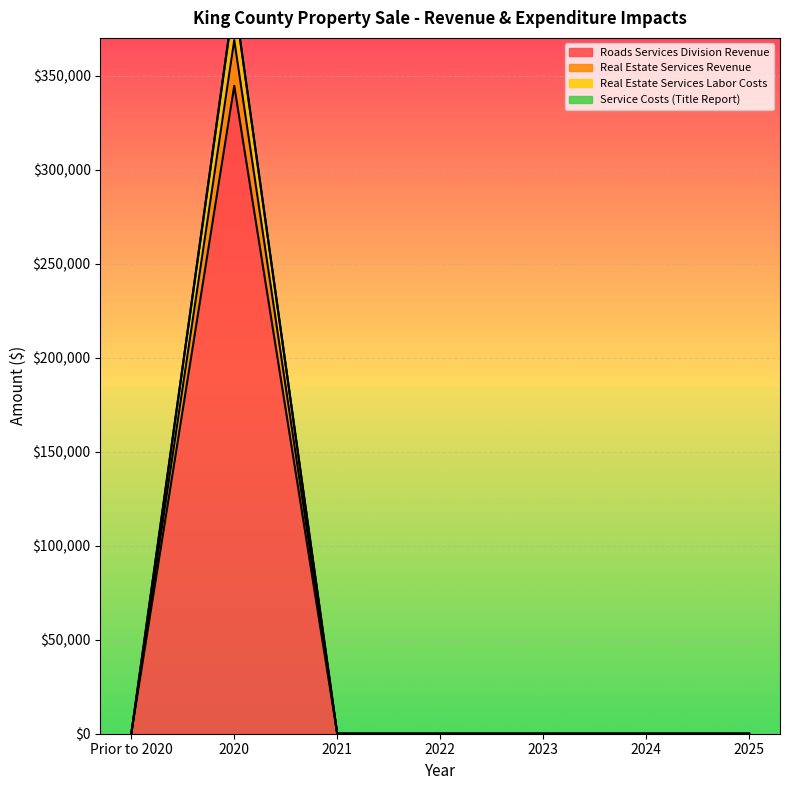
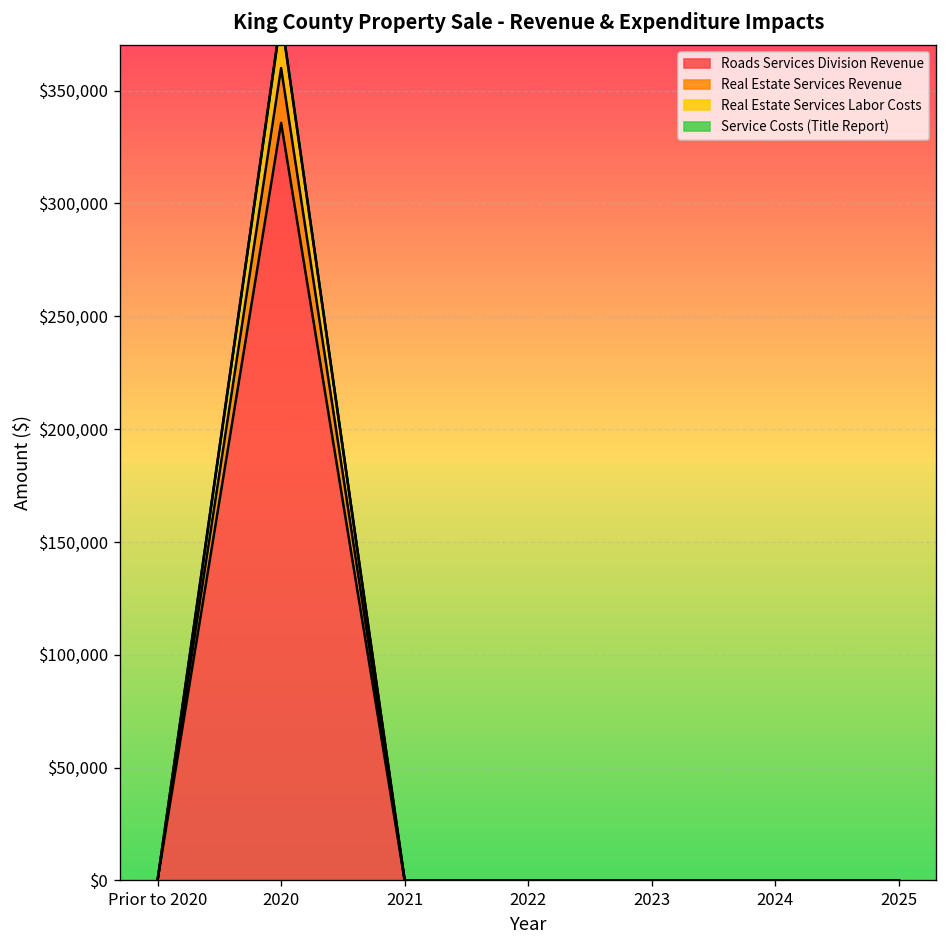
Roads Services Division Revenue, 2020: $345,000 -> $336,000
